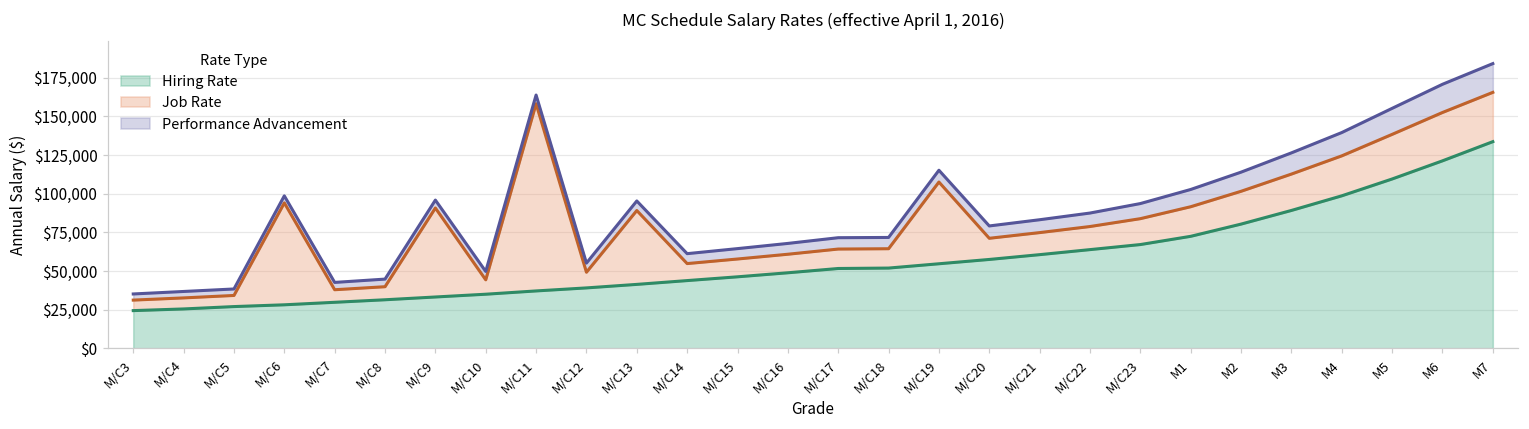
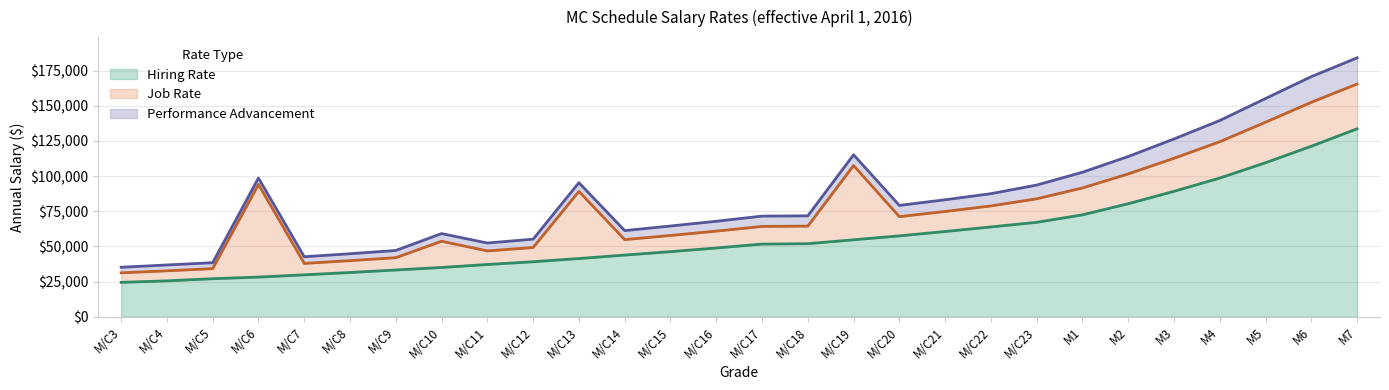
Job Rate, M/C9: $91,000 -> $42,000
Job Rate, M/C10: $44,000 -> $54,000
Job Rate, M/C11: $158,000 -> $47,000
